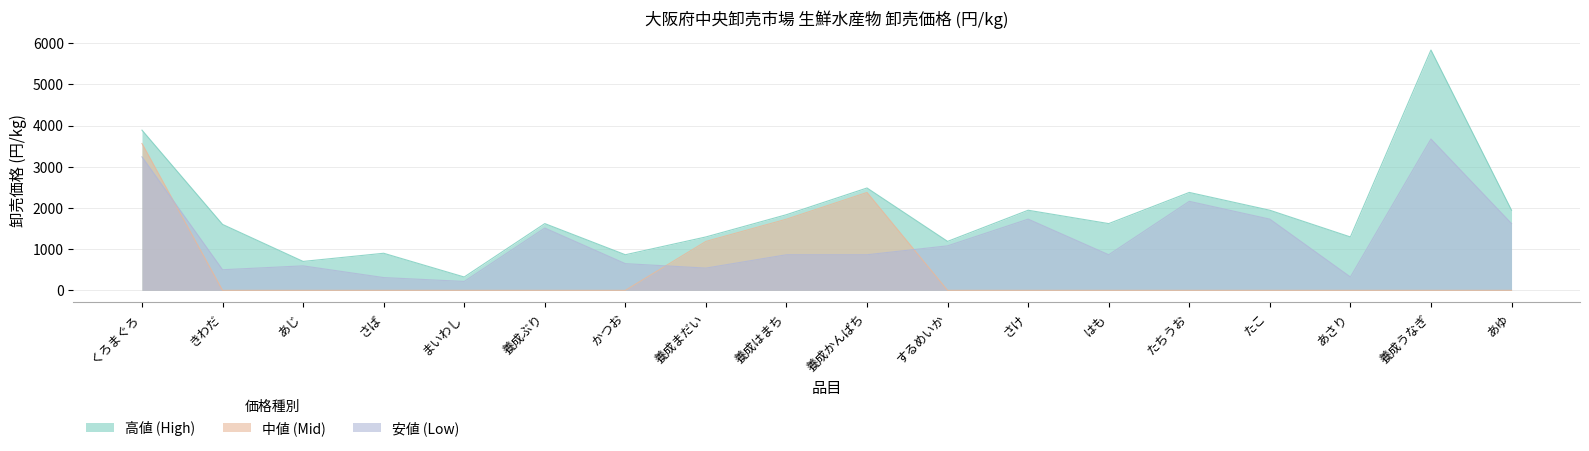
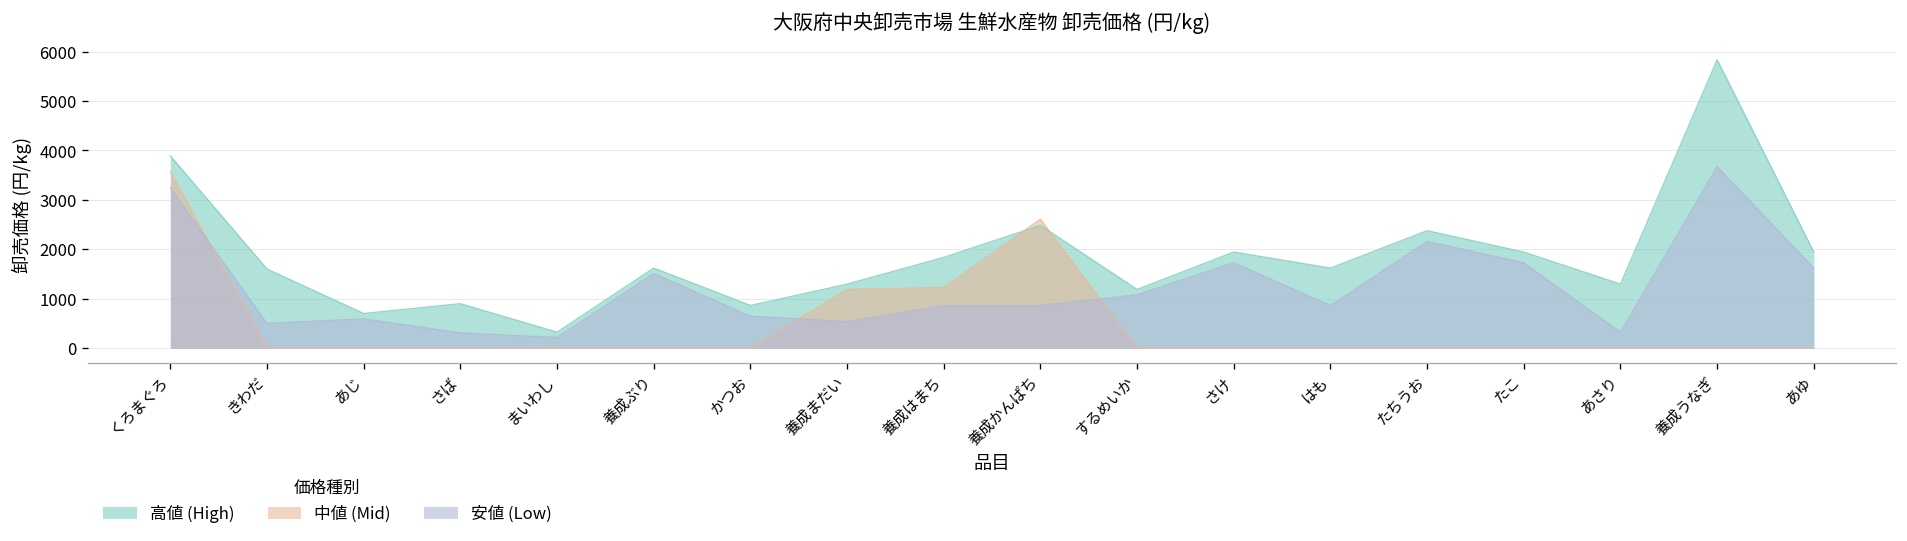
中値 (Mid), 養成はまち: 1700 -> 1200
中値 (Mid), 養成かんぱち: 2400 -> 2600
